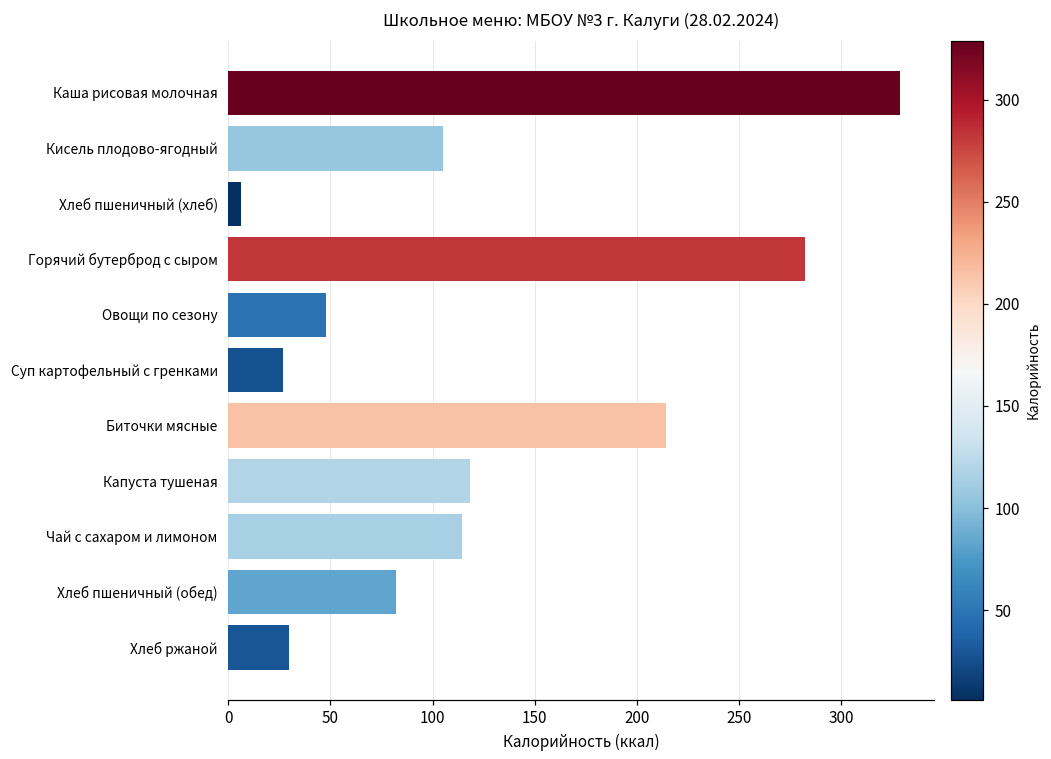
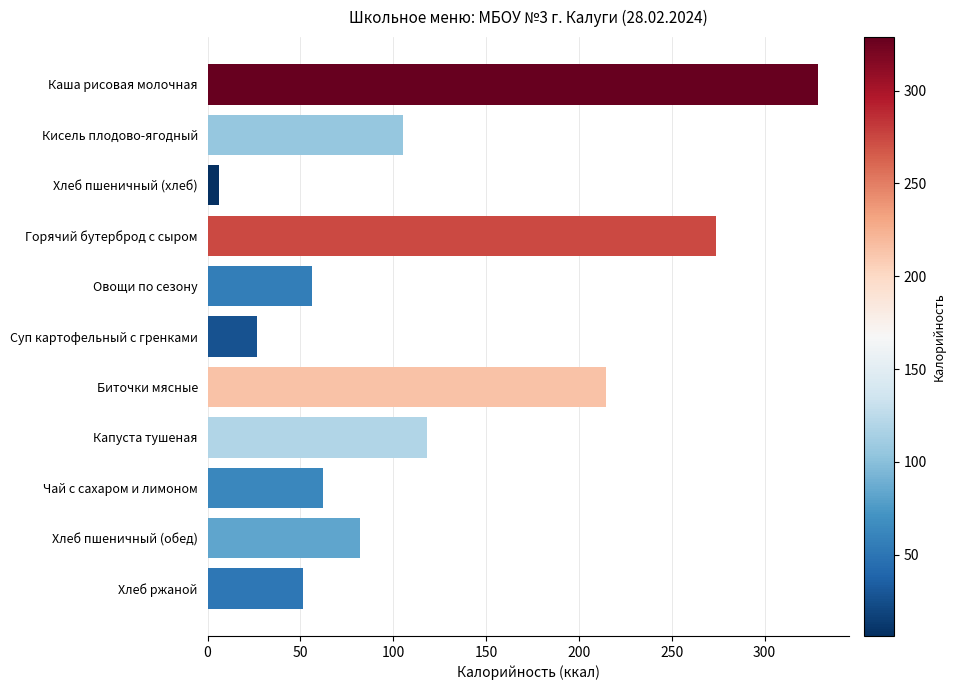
Горячий бутерброд с сыром: 282 -> 274
Овощи по сезону: 48 -> 56
Чай с сахаром и лимоном: 114 -> 62
Хлеб ржаной: 30 -> 51
